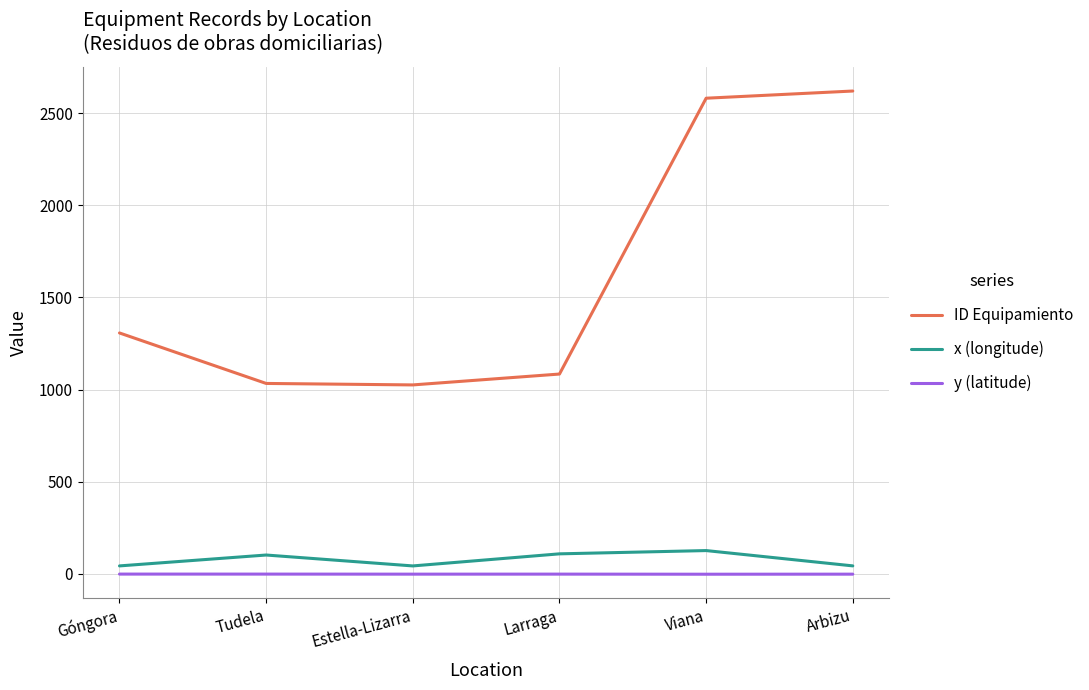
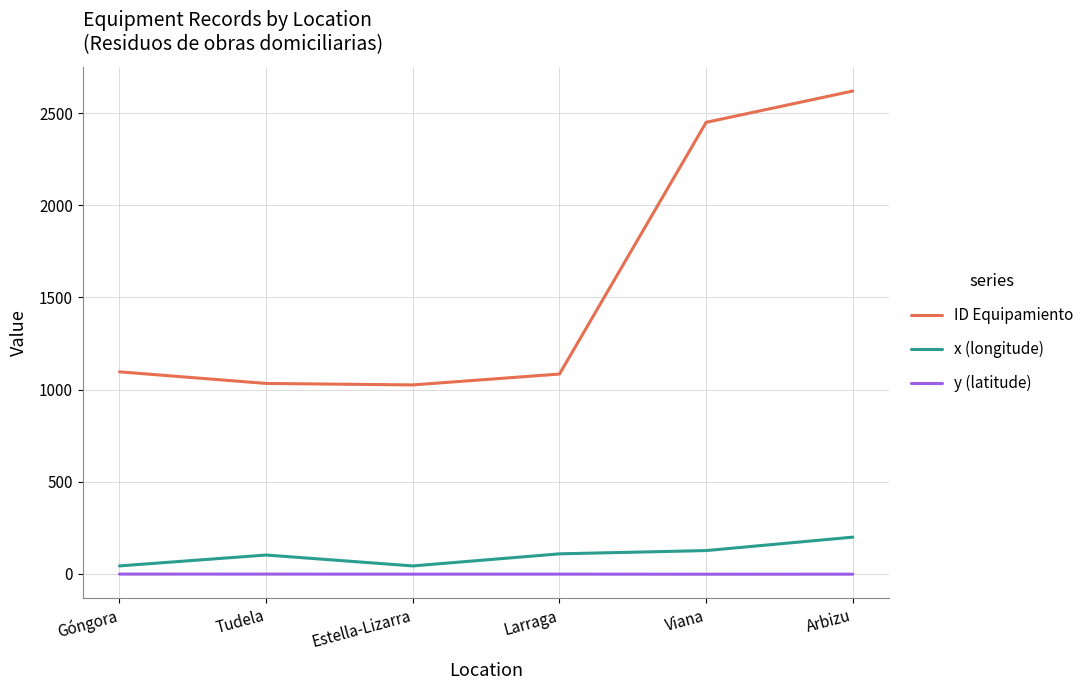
ID Equipamiento, Góngora: 1310 -> 1100
ID Equipamiento, Viana: 2580 -> 2450
x (longitude), Arbizu: 40 -> 200
